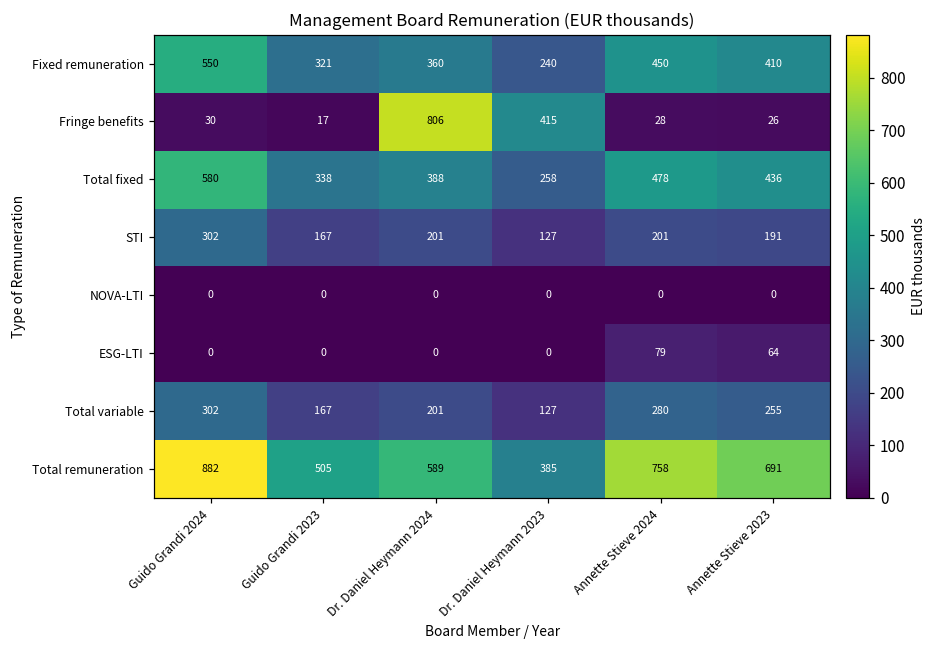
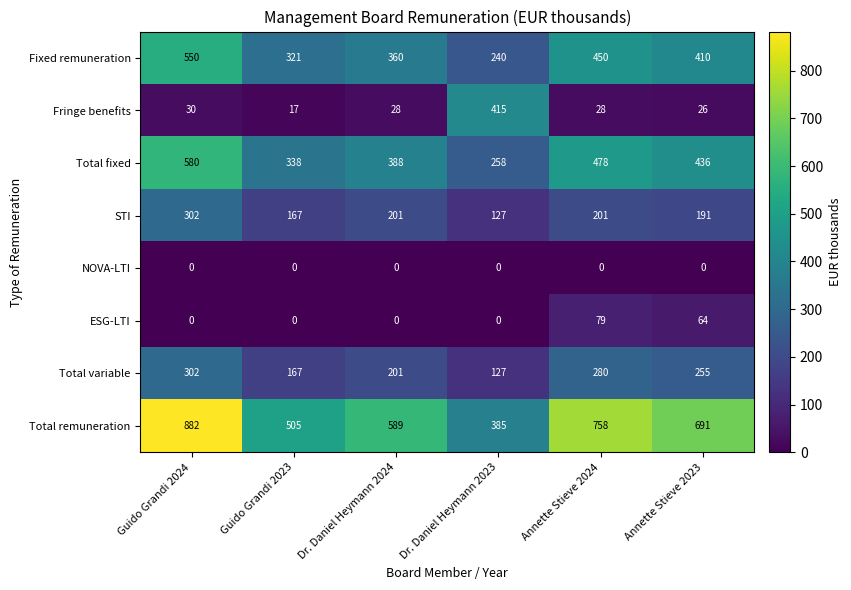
Fringe benefits, Dr. Daniel Heymann 2024: 806 -> 28
